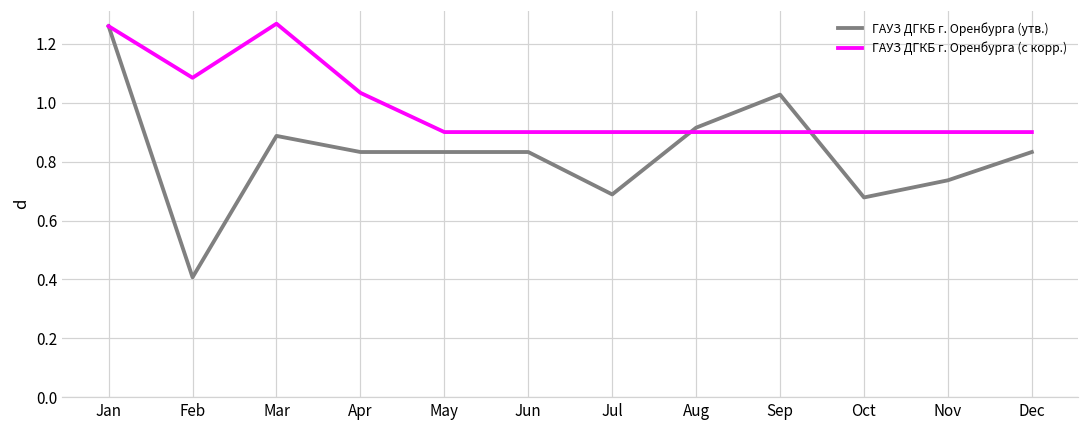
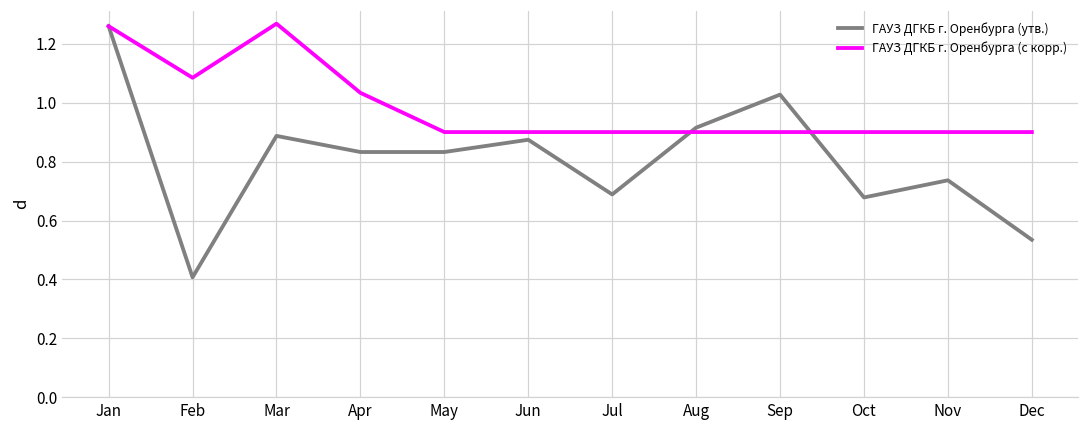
ГАУЗ ДГКБ г. Оренбурга (утв.), Jun: 0.83 -> 0.87
ГАУЗ ДГКБ г. Оренбурга (утв.), Dec: 0.83 -> 0.53
